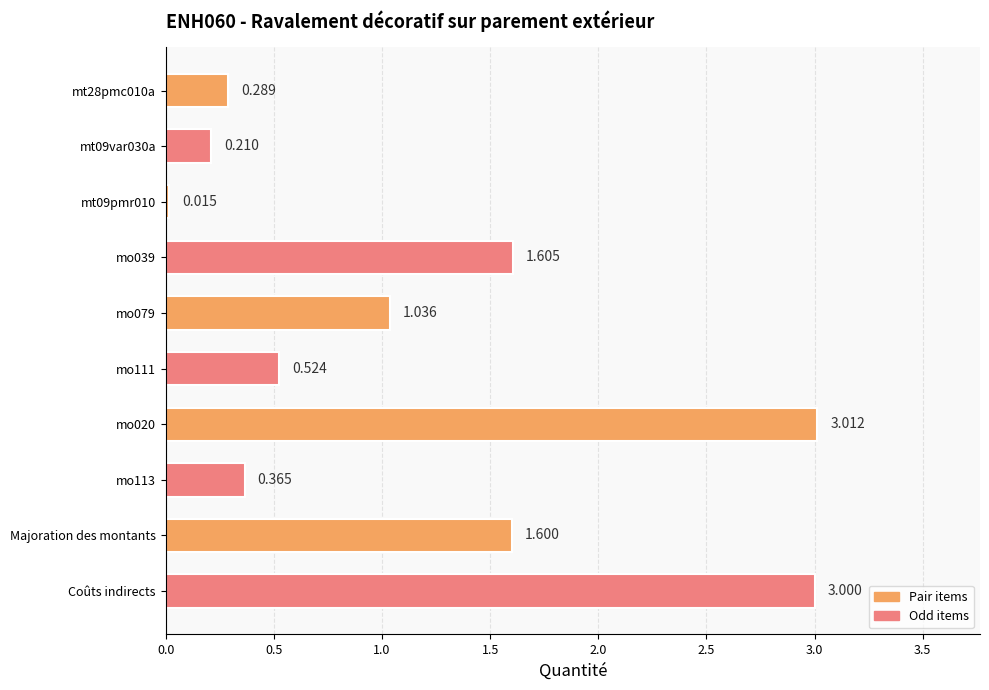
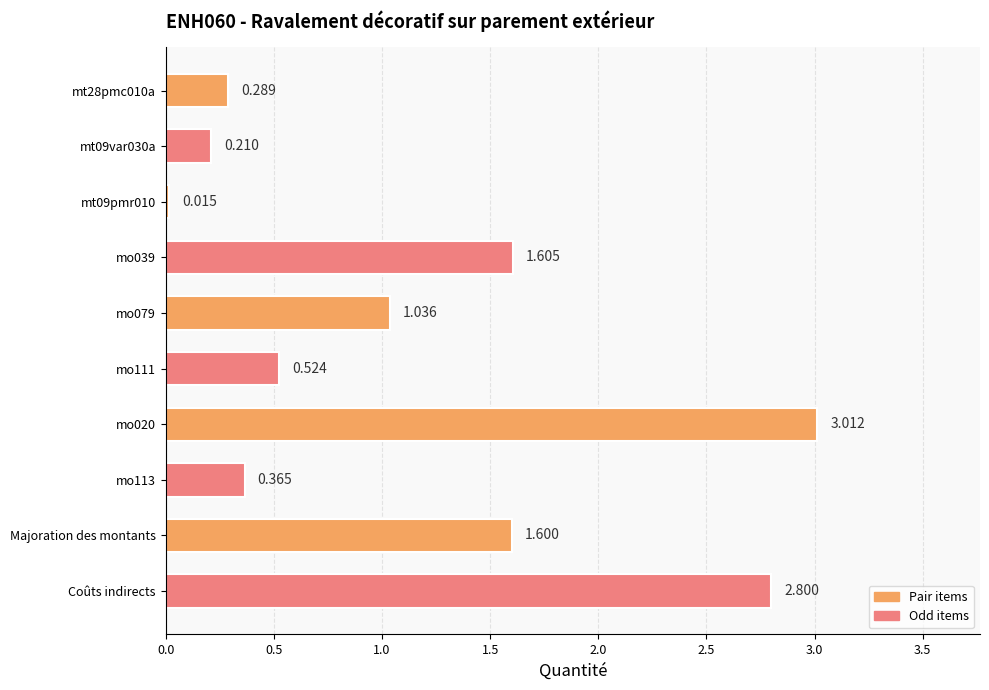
Coûts indirects: 3.000 -> 2.800
